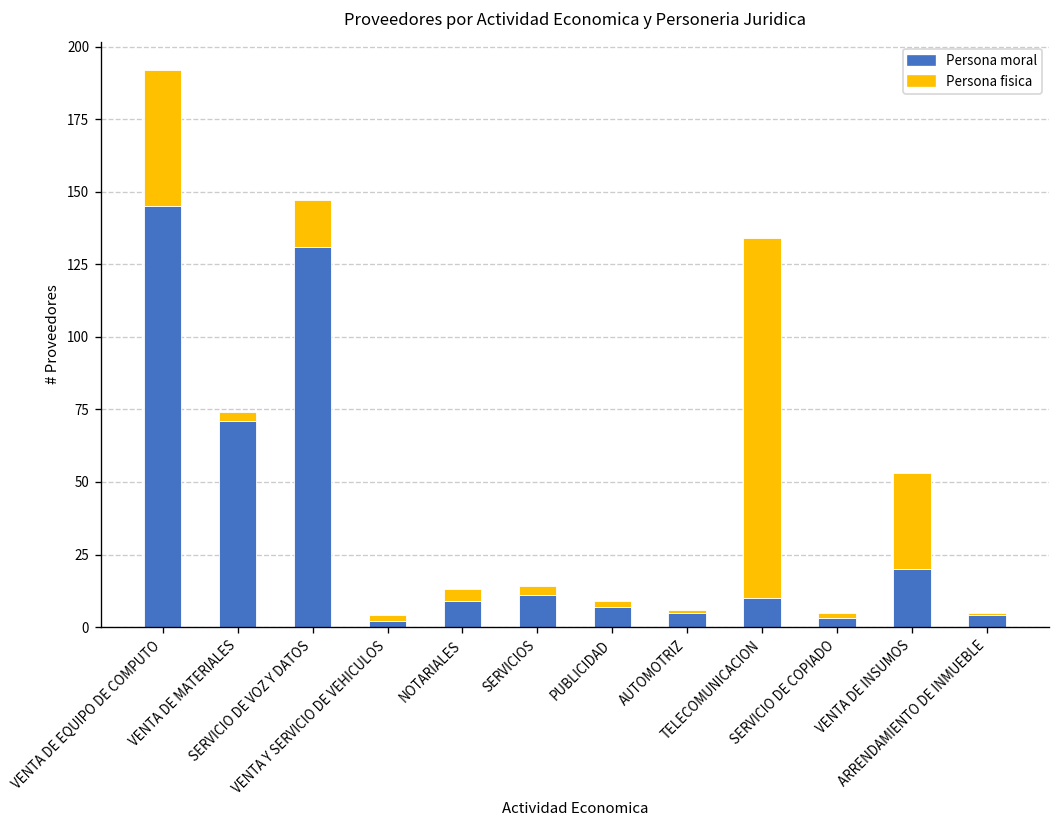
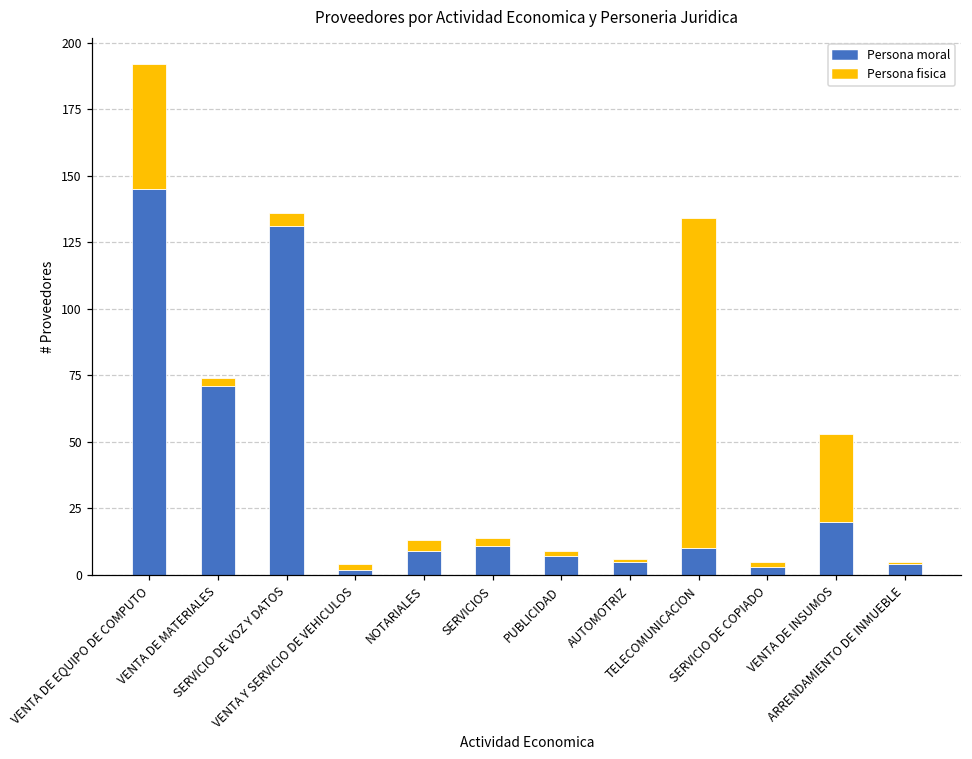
Persona fisica, SERVICIO DE VOZ Y DATOS: 16 -> 5
